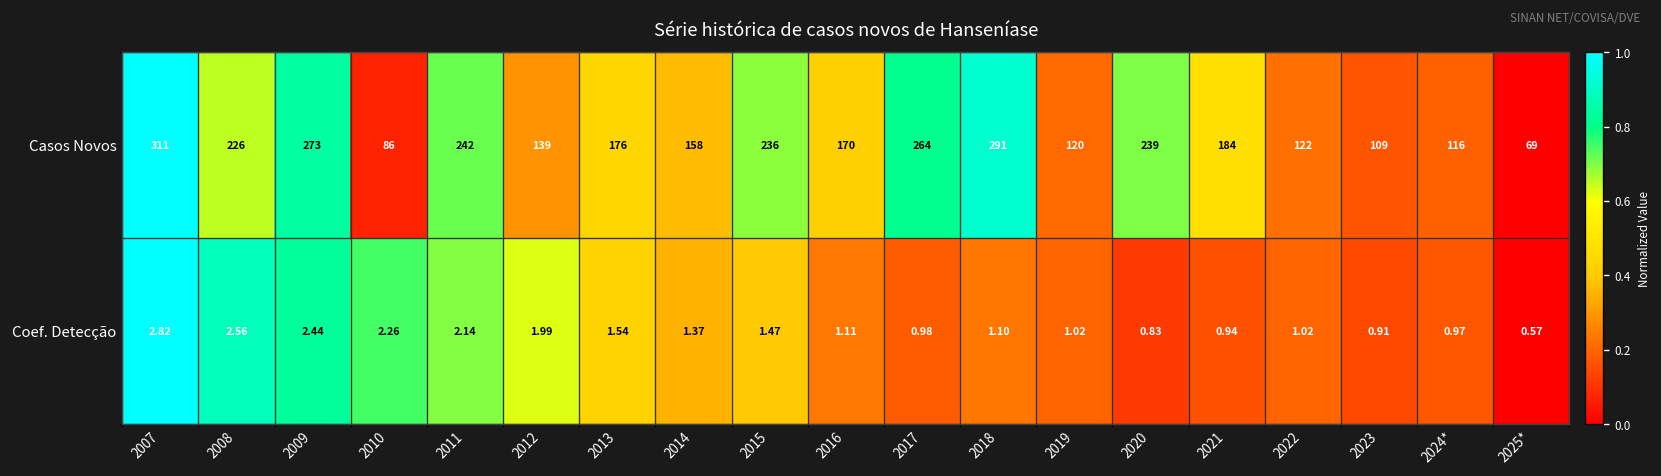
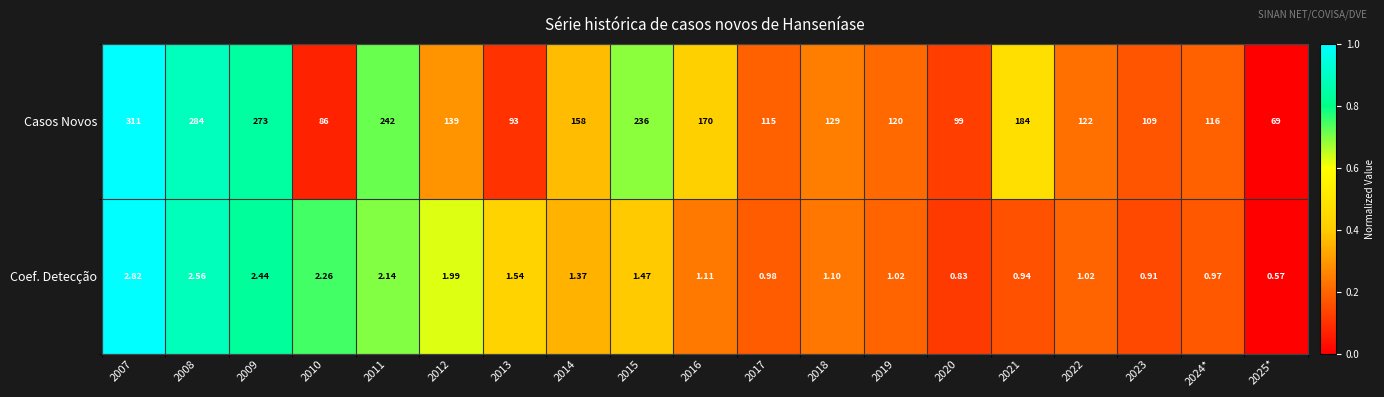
Casos Novos, 2008: 226 -> 284
Casos Novos, 2013: 176 -> 93
Casos Novos, 2017: 264 -> 115
Casos Novos, 2018: 291 -> 129
Casos Novos, 2020: 239 -> 99
